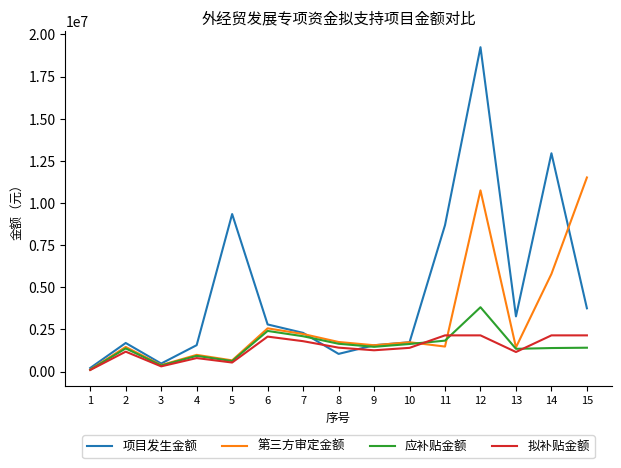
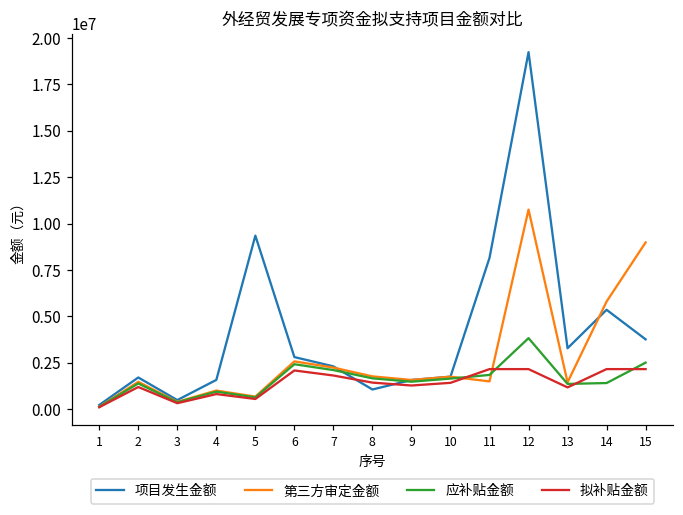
项目发生金额, 11: 8700000 -> 8100000
项目发生金额, 14: 13000000 -> 5300000
第三方审定金额, 15: 11500000 -> 9000000
应补贴金额, 15: 1400000 -> 2500000
